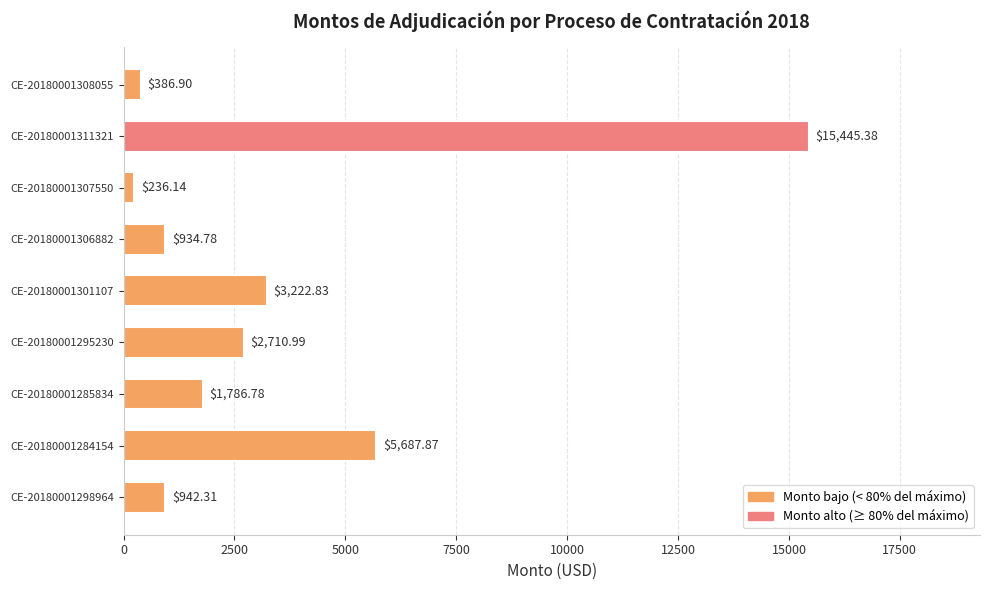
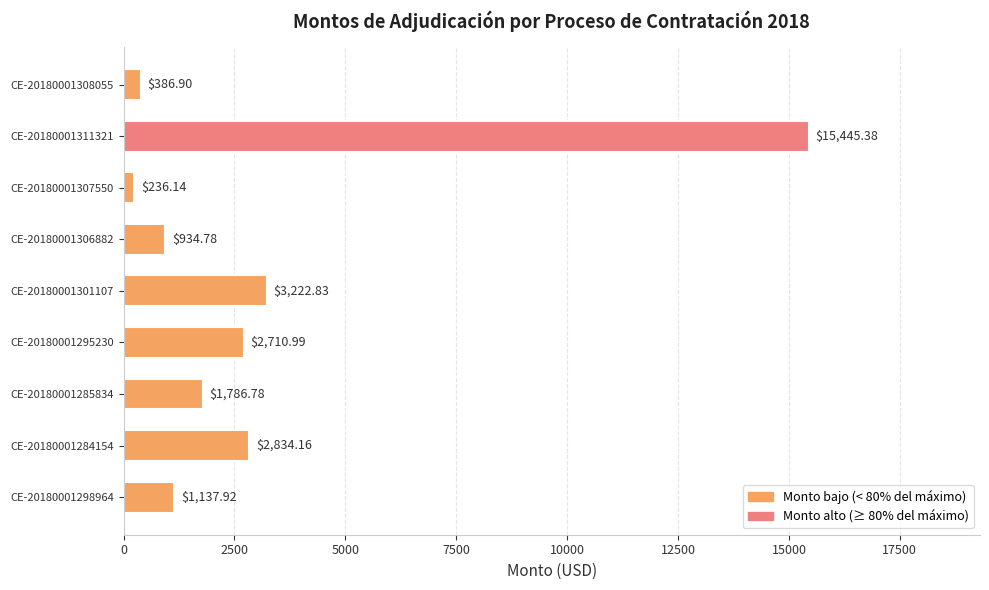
CE-20180001284154: $5,687.87 -> $2,834.16
CE-20180001298964: $942.31 -> $1,137.92
